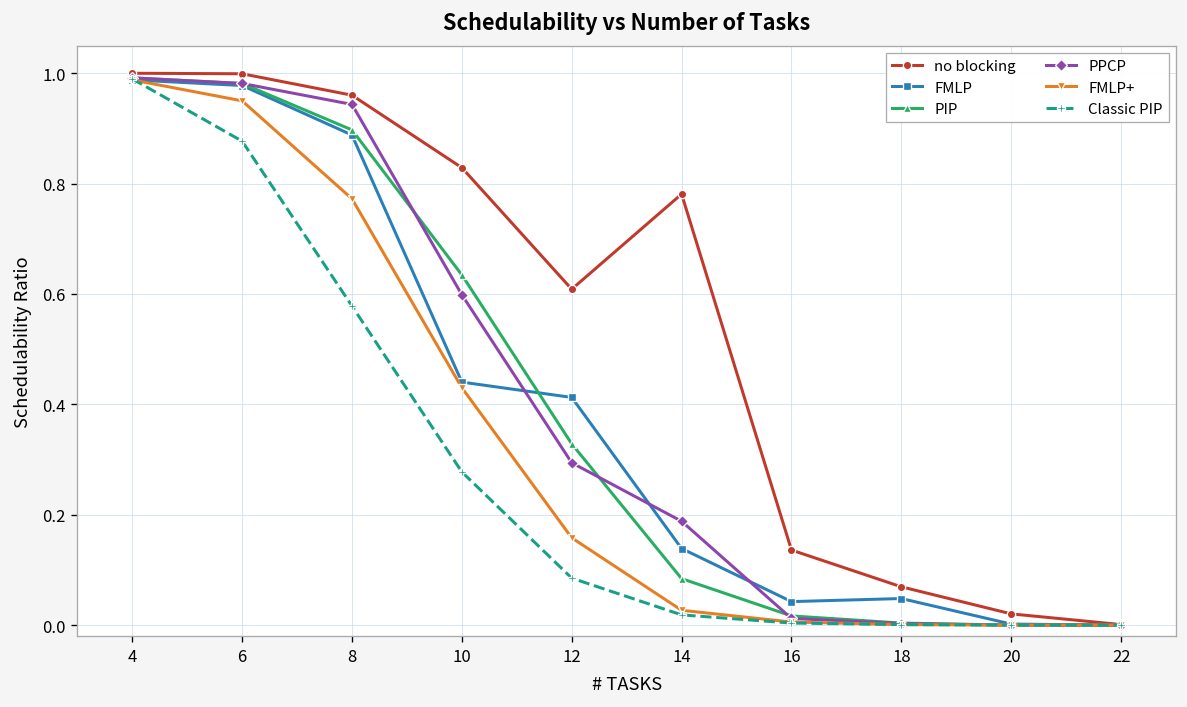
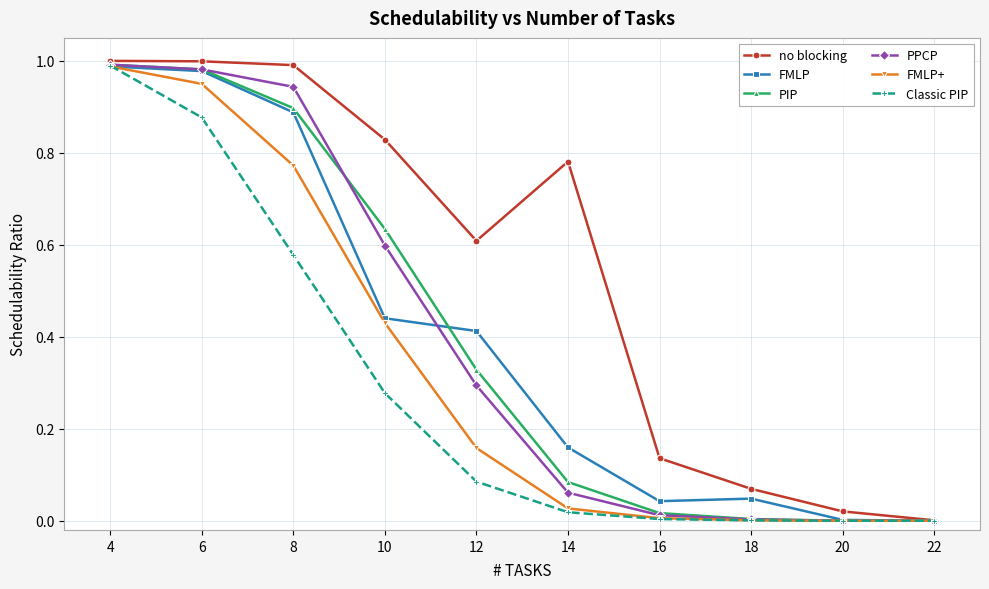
no blocking, 8: 0.96 -> 0.99
FMLP, 14: 0.14 -> 0.16
PPCP, 14: 0.19 -> 0.06
